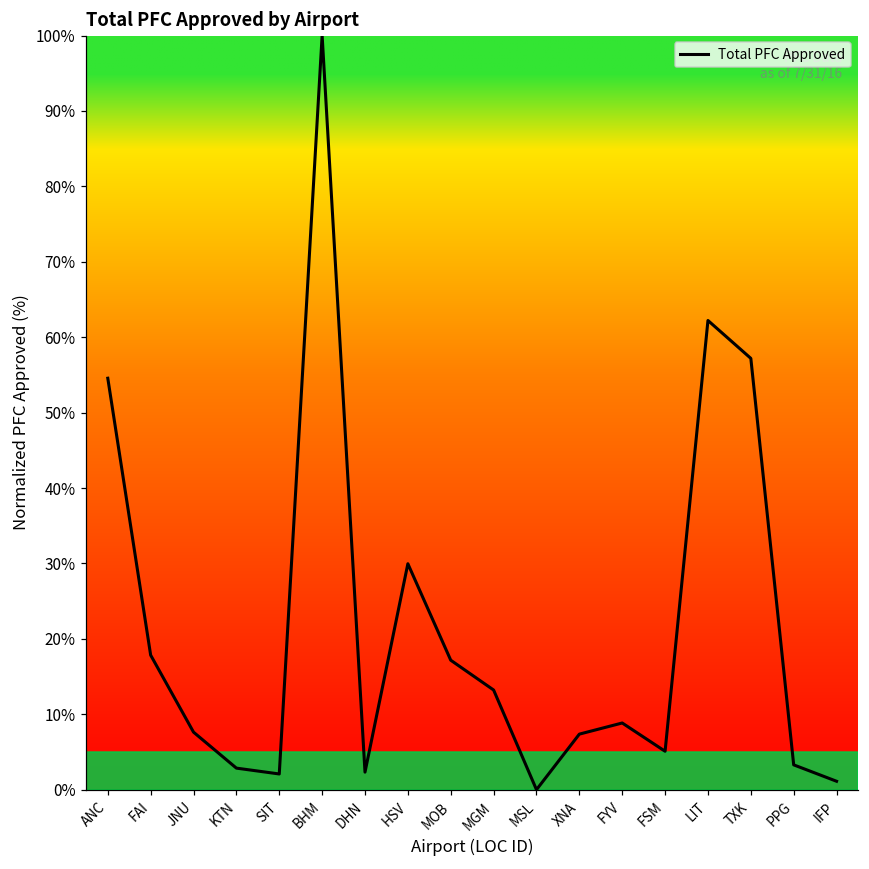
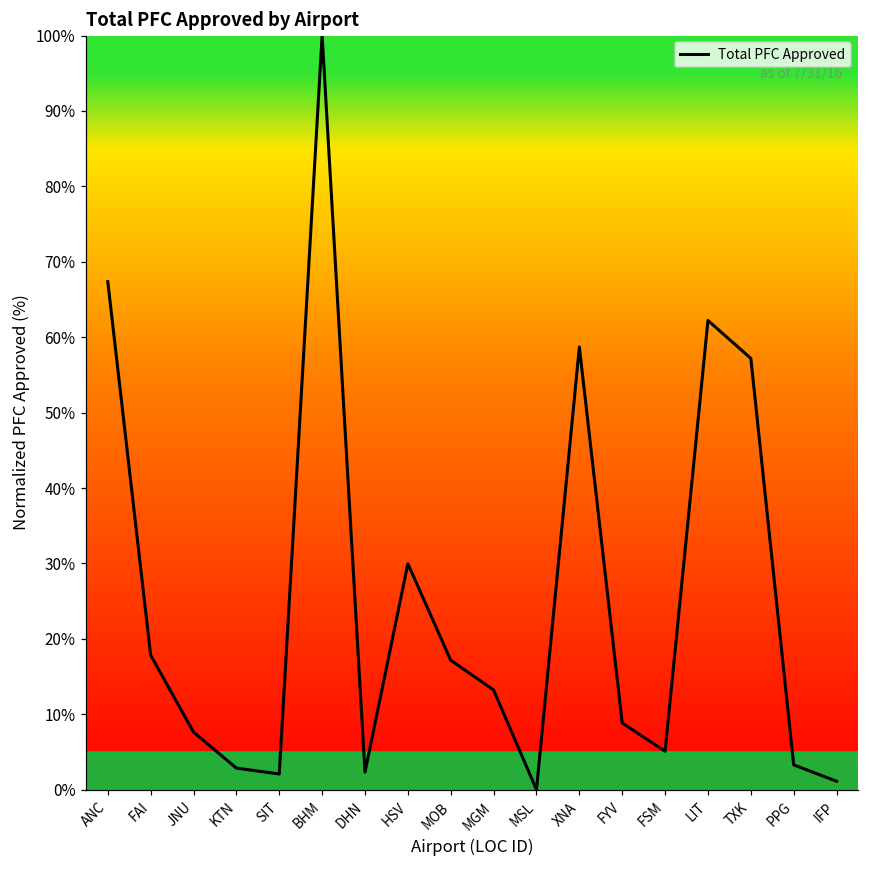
ANC: 55% -> 67%
XNA: 7% -> 59%
